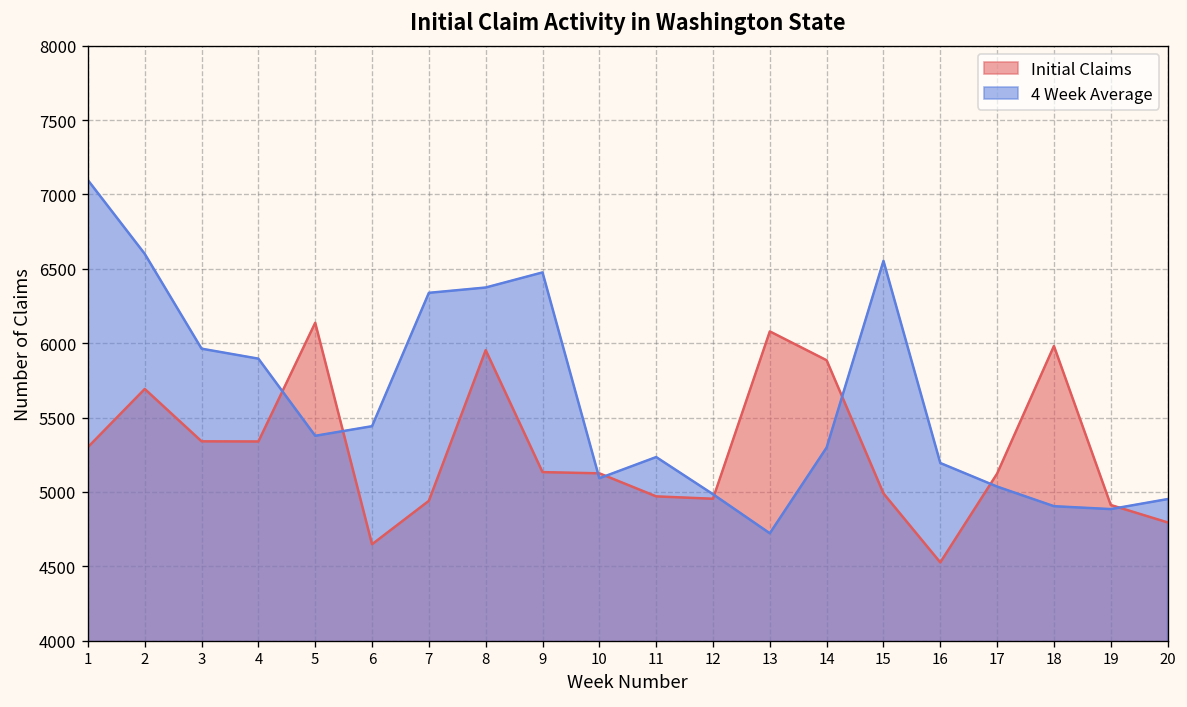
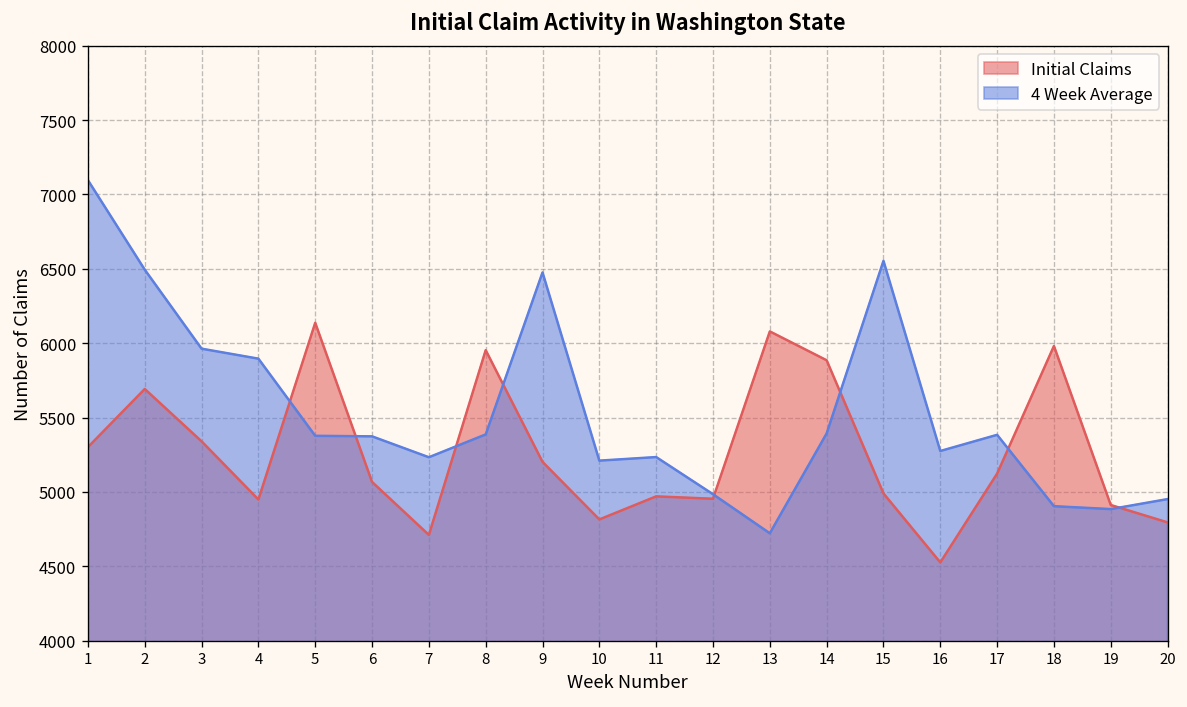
4 Week Average, 2: 6600 -> 6490
Initial Claims, 4: 5340 -> 4950
Initial Claims, 6: 4650 -> 5070
4 Week Average, 6: 5440 -> 5370
Initial Claims, 7: 4940 -> 4710
4 Week Average, 7: 6340 -> 5230
4 Week Average, 8: 6370 -> 5390
Initial Claims, 9: 5130 -> 5200
Initial Claims, 10: 5130 -> 4820
4 Week Average, 10: 5090 -> 5210
4 Week Average, 14: 5300 -> 5390
4 Week Average, 16: 5190 -> 5280
4 Week Average, 17: 5040 -> 5380
